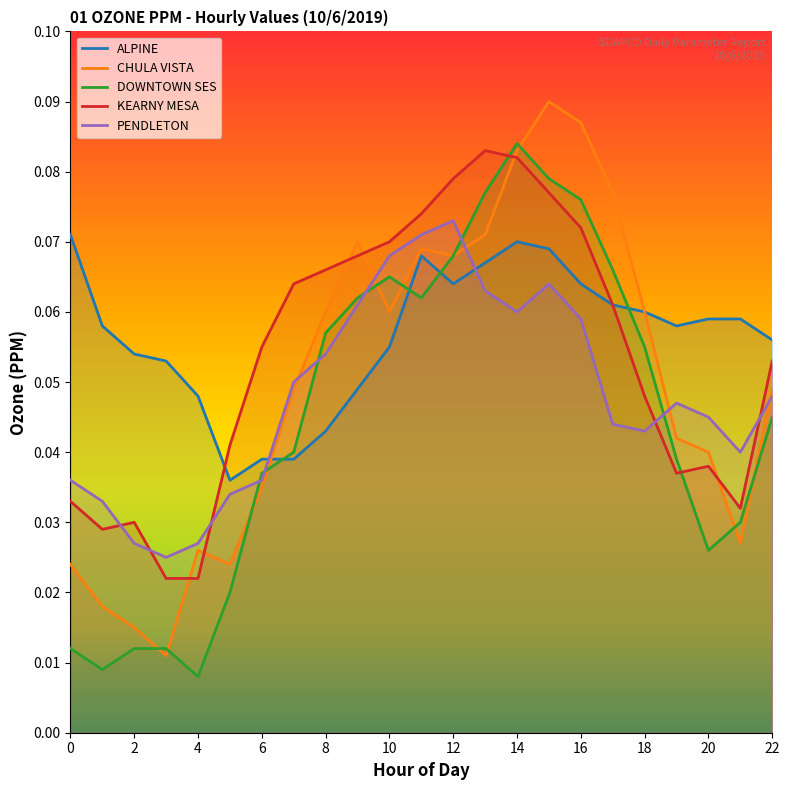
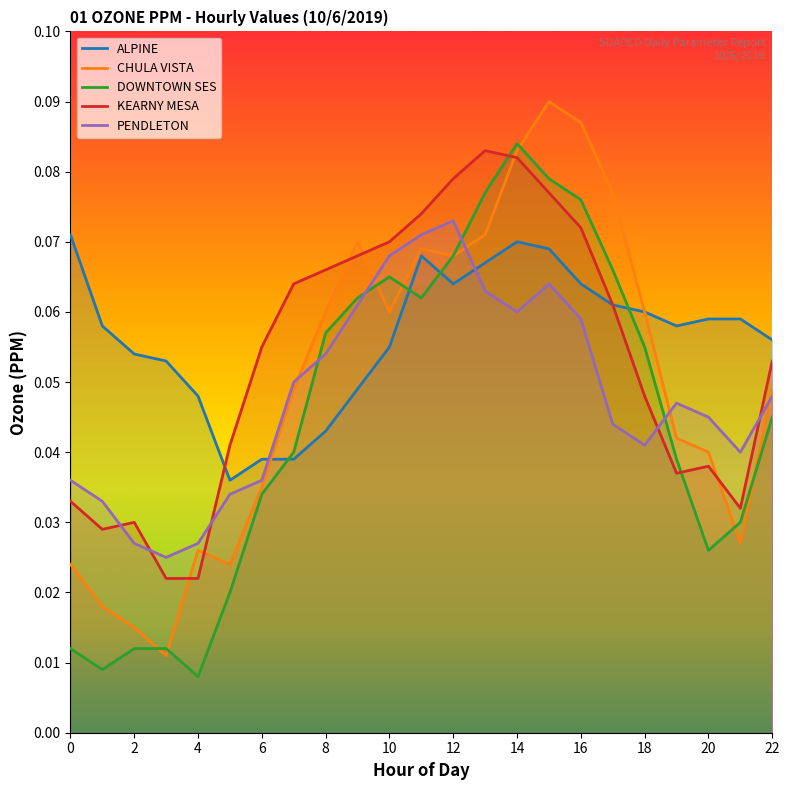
DOWNTOWN SES, 6: 0.037 -> 0.034
PENDLETON, 18: 0.043 -> 0.041
